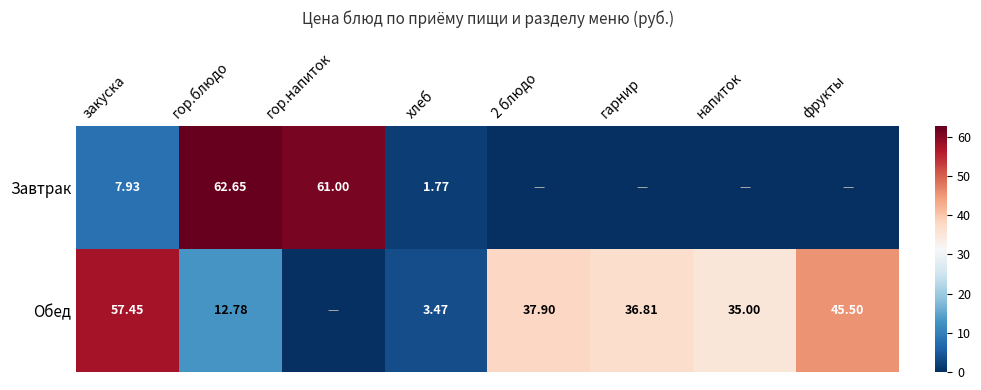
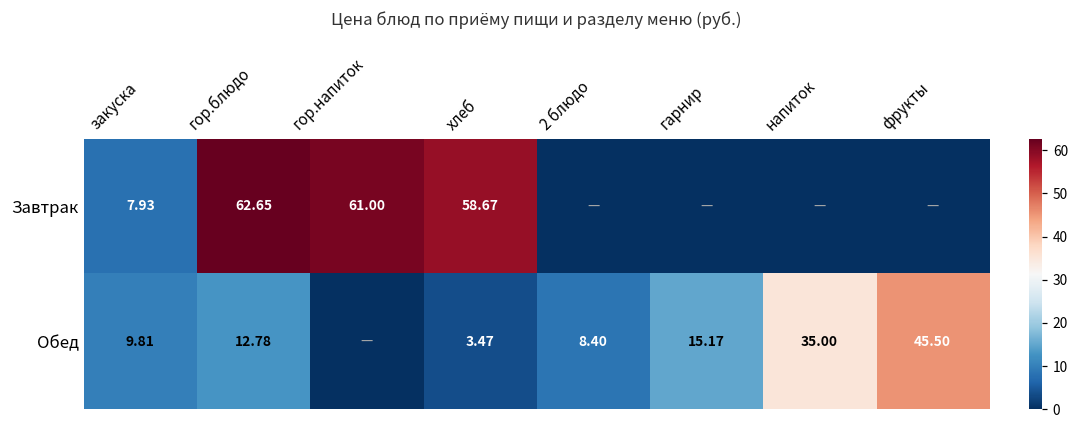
Завтрак, хлеб: 1.77 -> 58.67
Обед, закуска: 57.45 -> 9.81
Обед, 2 блюдо: 37.90 -> 8.40
Обед, гарнир: 36.81 -> 15.17
